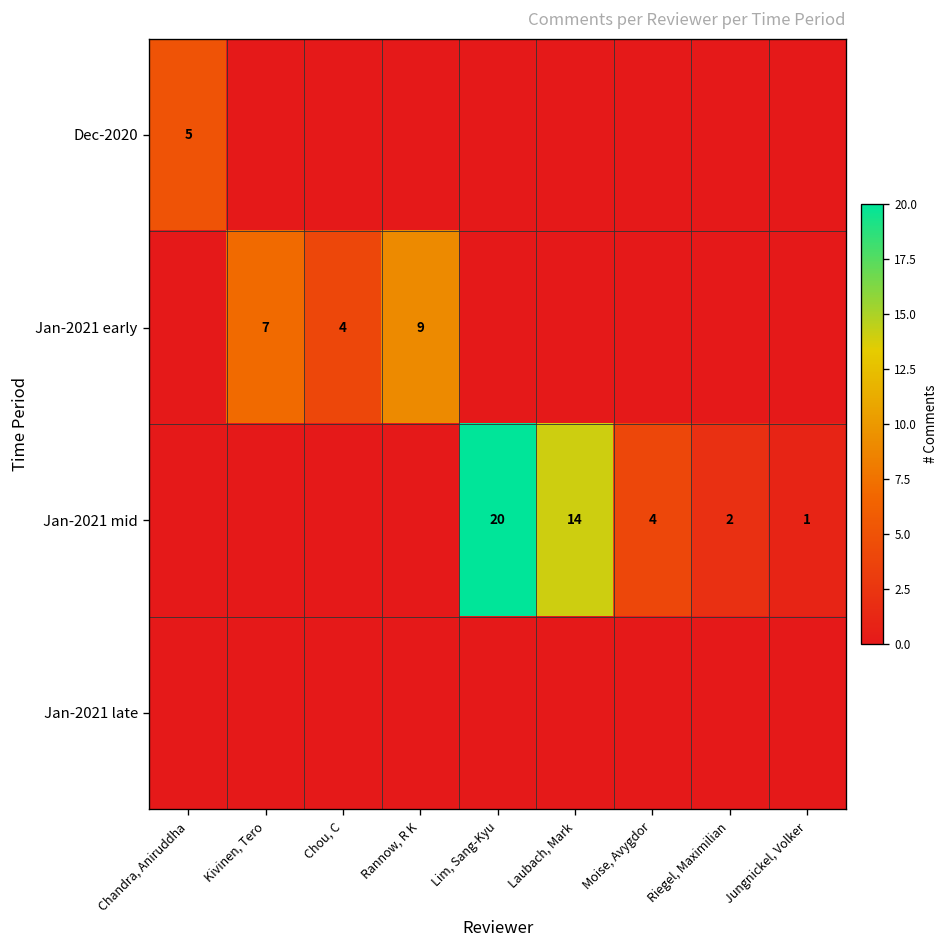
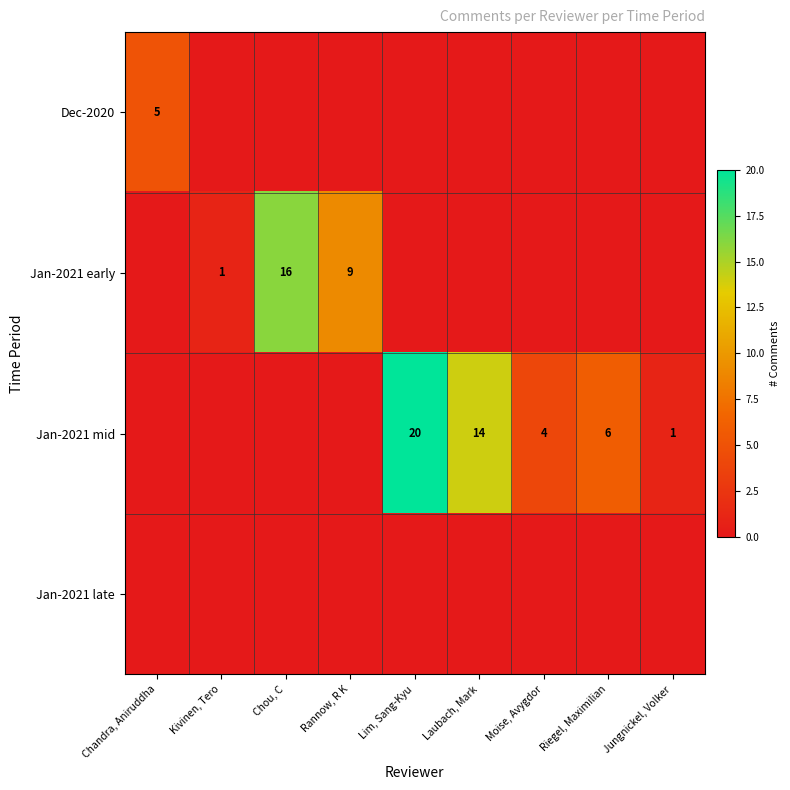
Jan-2021 early, Kivinen, Tero: 7 -> 1
Jan-2021 early, Chou, C: 4 -> 16
Jan-2021 mid, Riegel, Maximilian: 2 -> 6
